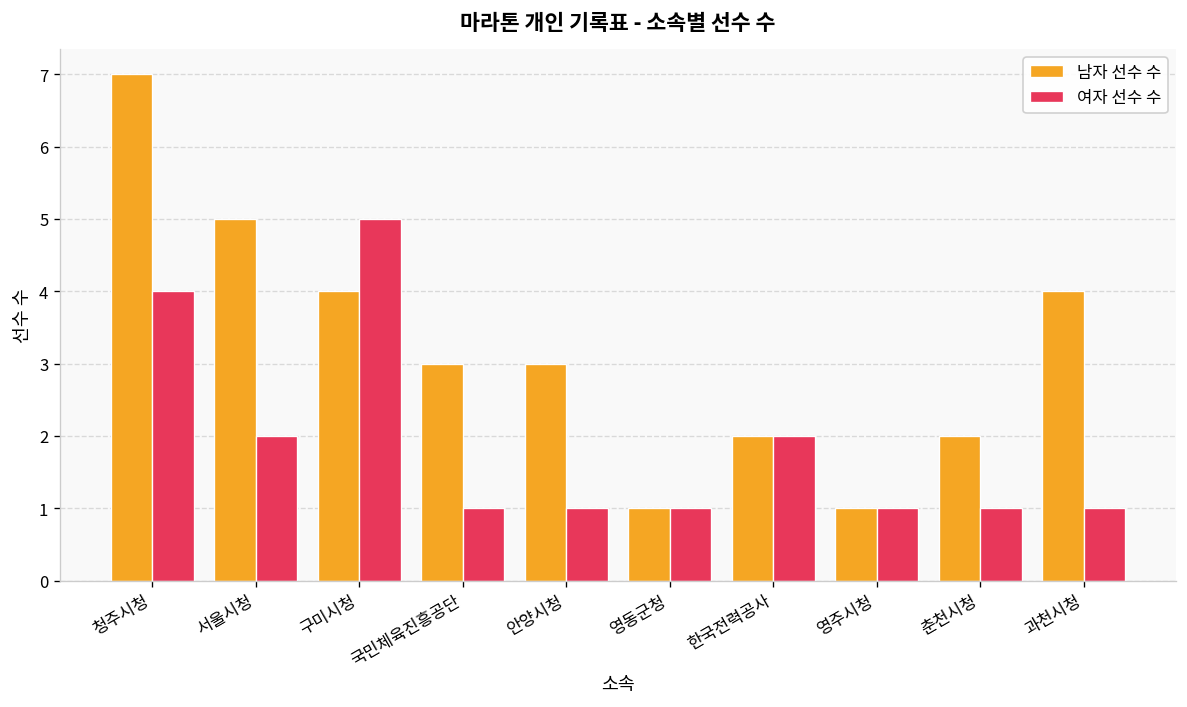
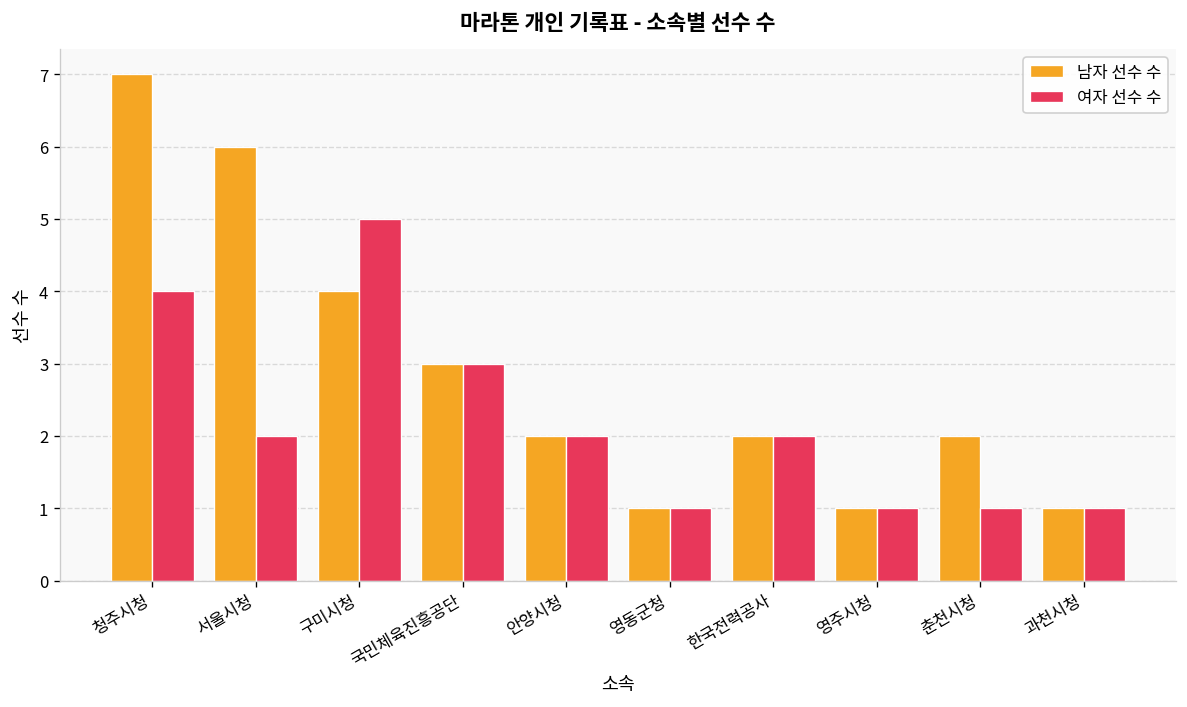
남자 선수 수, 서울시청: 5 -> 6
여자 선수 수, 국민체육진흥공단: 1 -> 3
남자 선수 수, 안양시청: 3 -> 2
여자 선수 수, 안양시청: 1 -> 2
남자 선수 수, 과천시청: 4 -> 1
